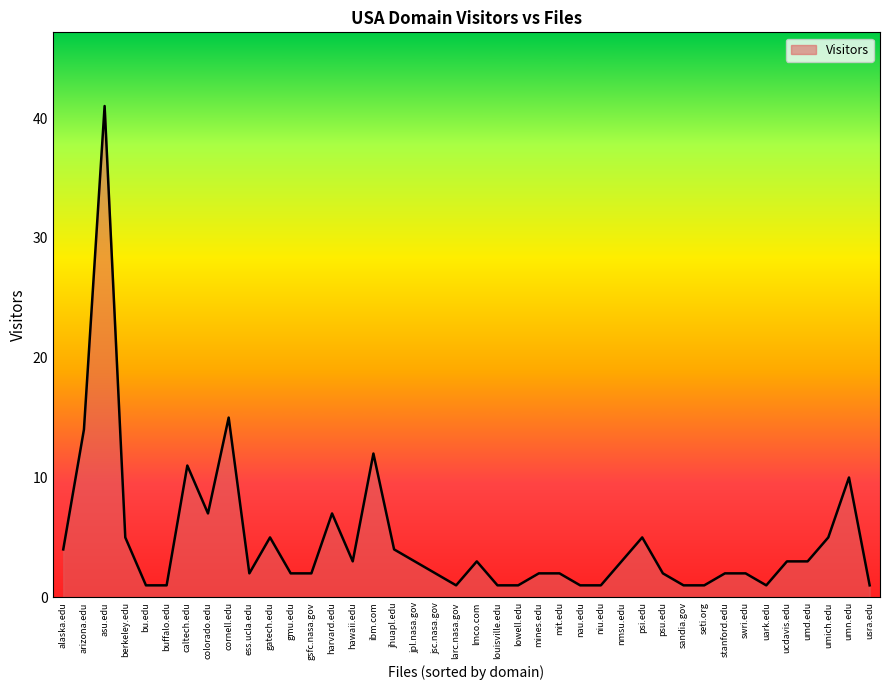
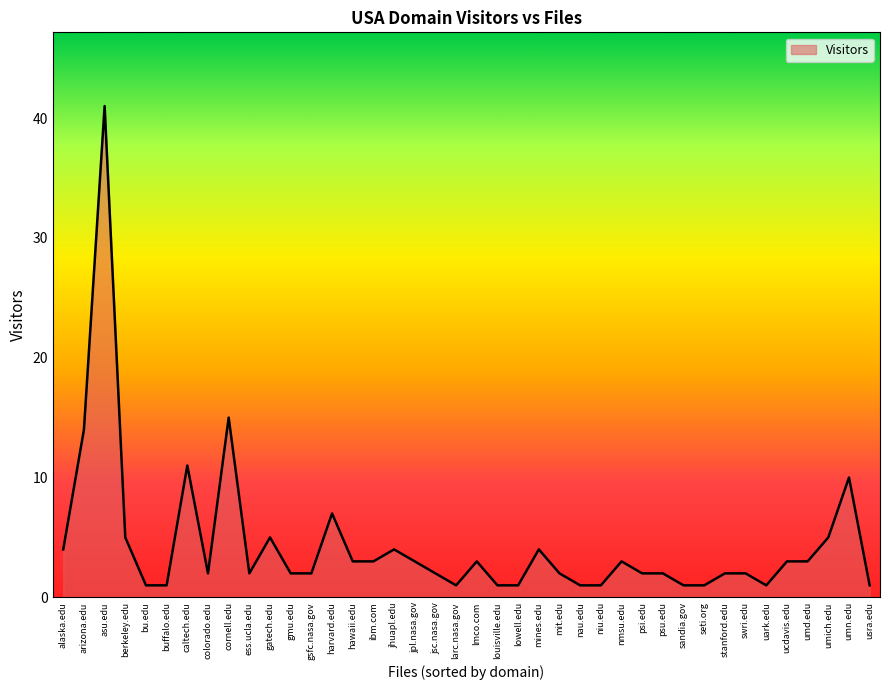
colorado.edu: 7 -> 2
ibm.com: 12 -> 3
mines.edu: 2 -> 4
psi.edu: 5 -> 2
